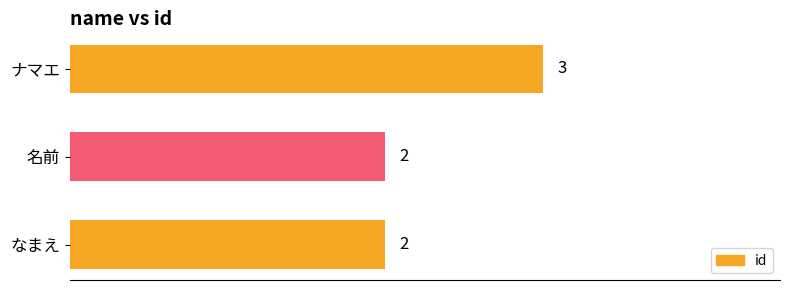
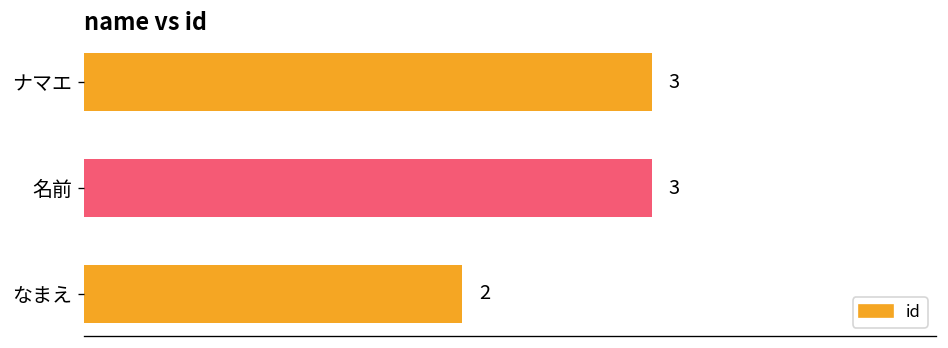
名前: 2 -> 3
